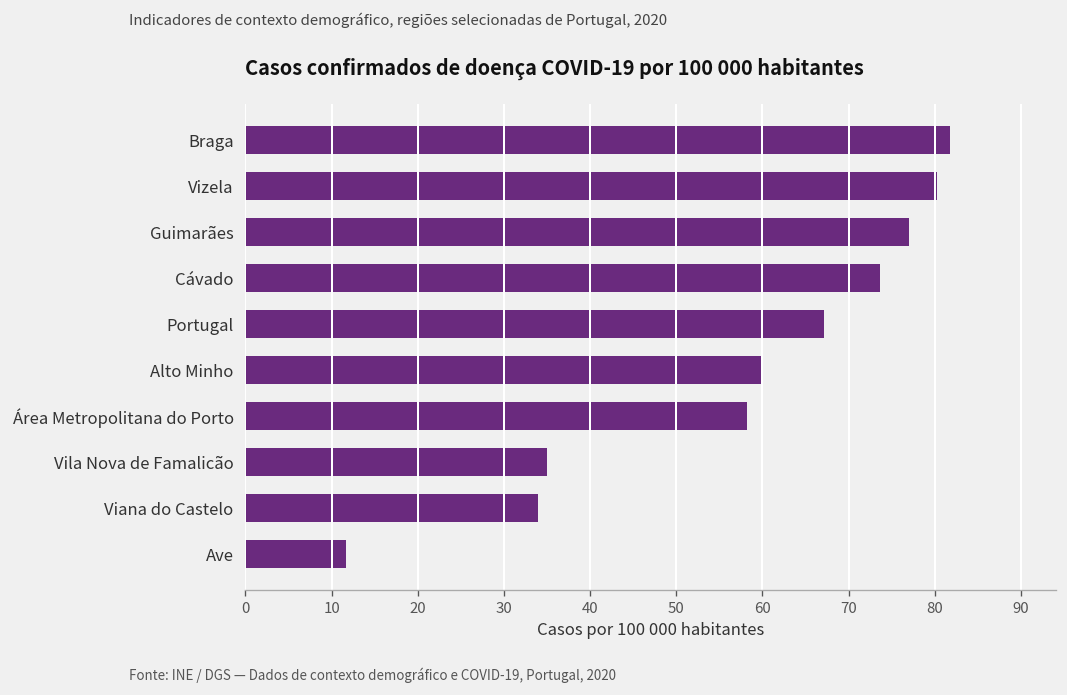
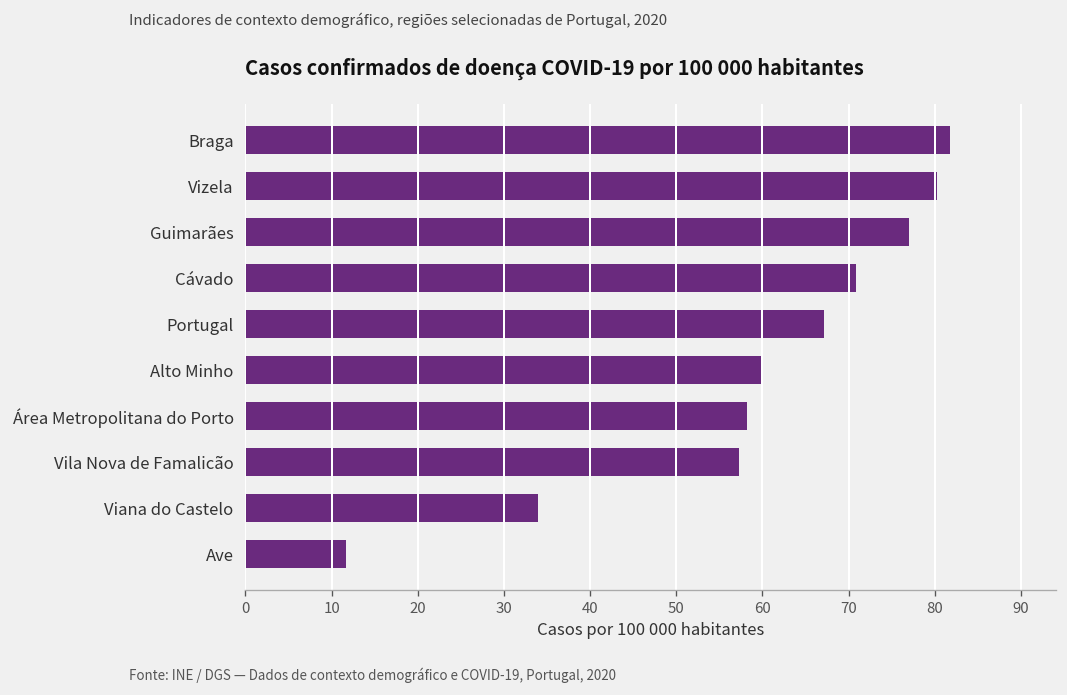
Cávado: 74 -> 71
Vila Nova de Famalicão: 35 -> 57
